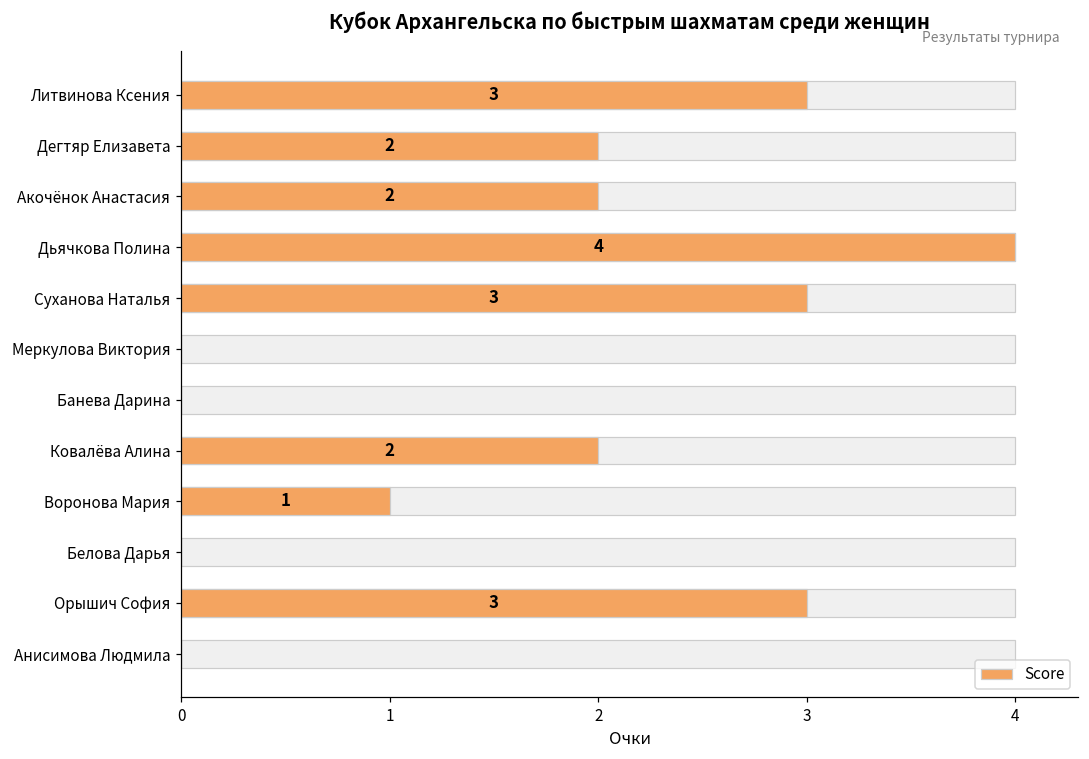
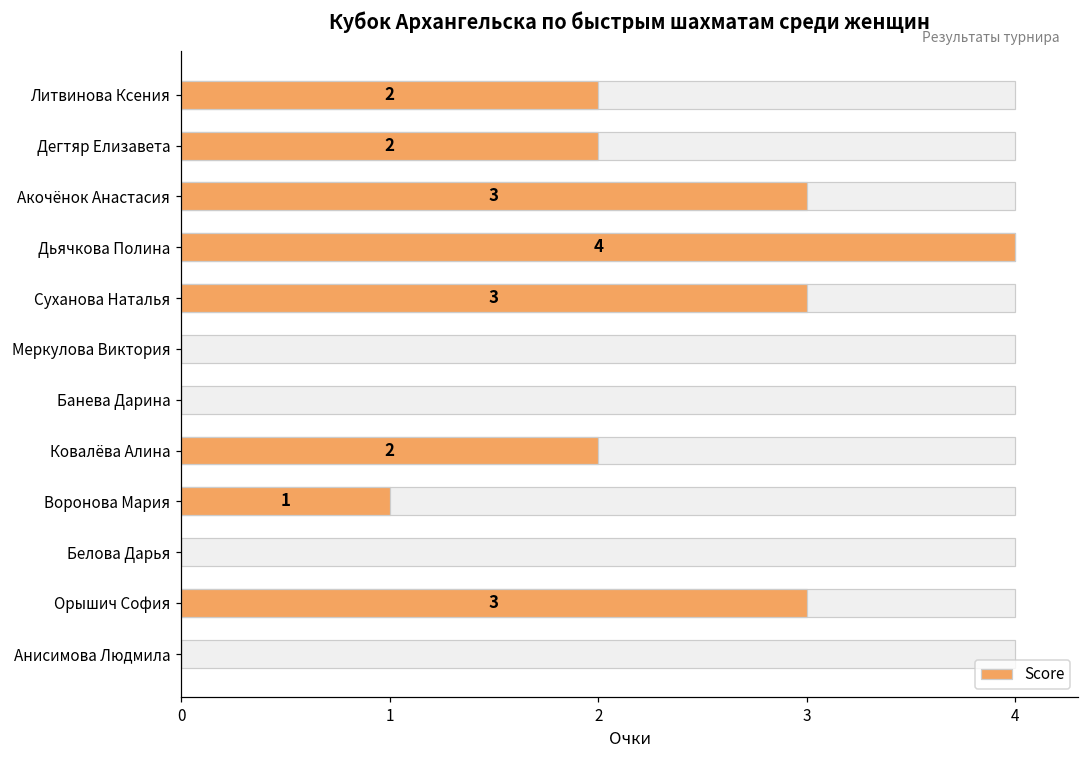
Score, Литвинова Ксения: 3 -> 2
Score, Акочёнок Анастасия: 2 -> 3
